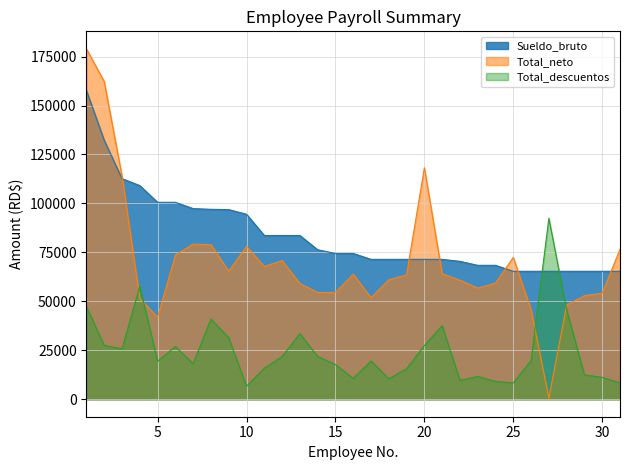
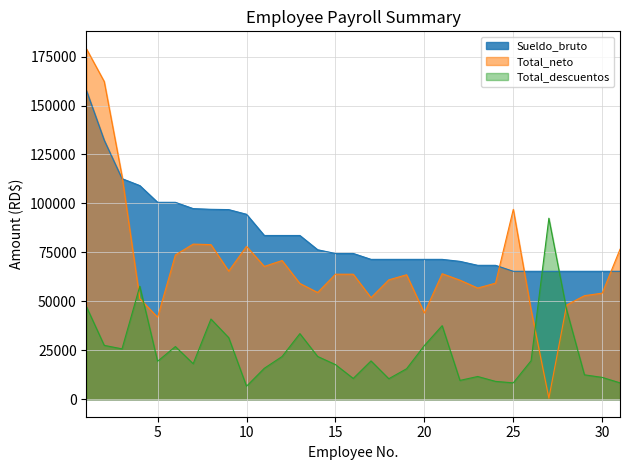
Total_neto, 15: 55000 -> 64000
Total_neto, 20: 118000 -> 44000
Total_neto, 25: 72000 -> 97000
